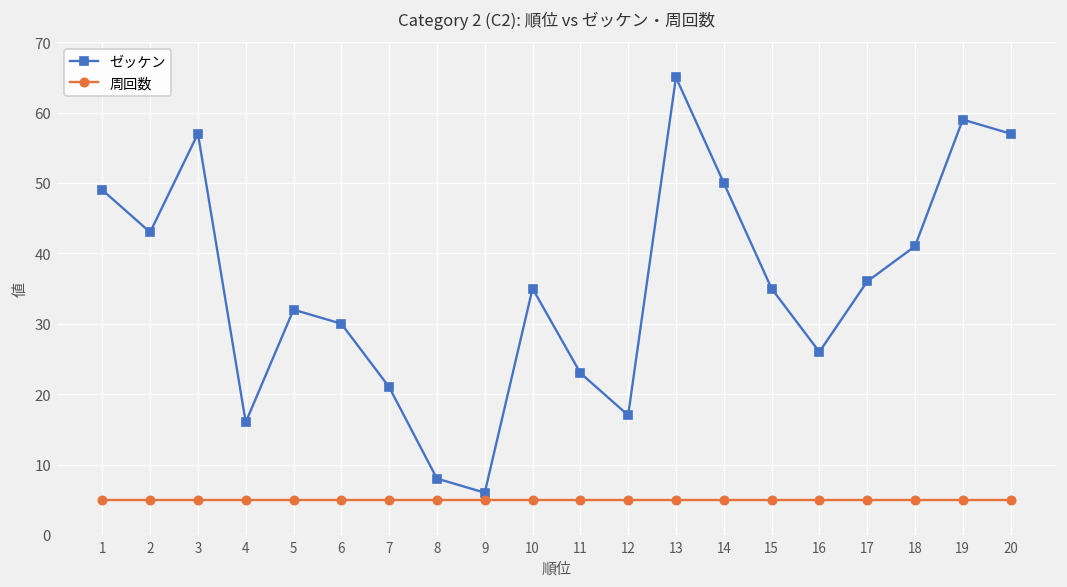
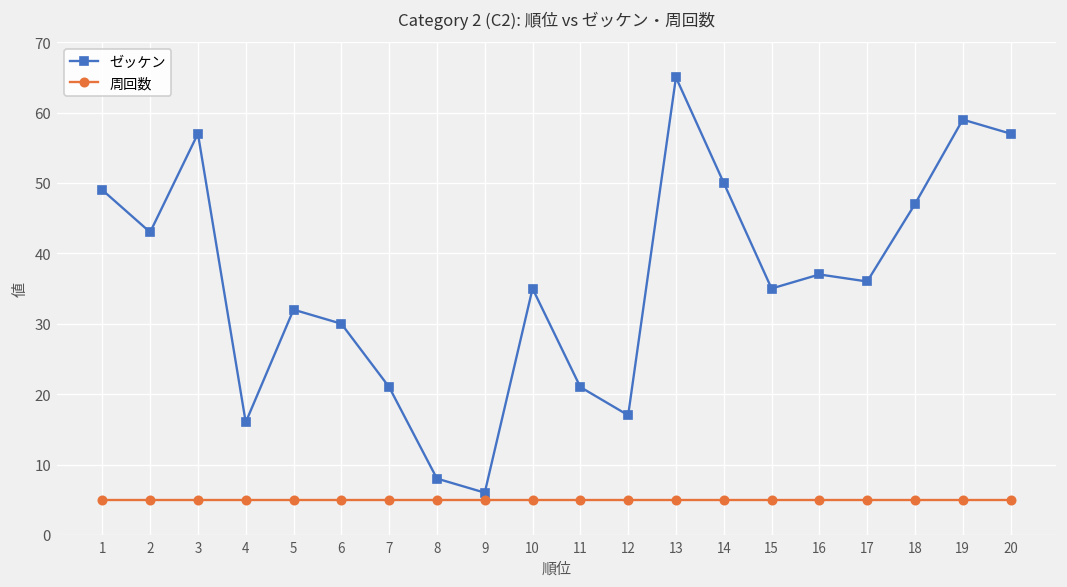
ゼッケン, 11: 23 -> 21
ゼッケン, 16: 26 -> 37
ゼッケン, 18: 41 -> 47
